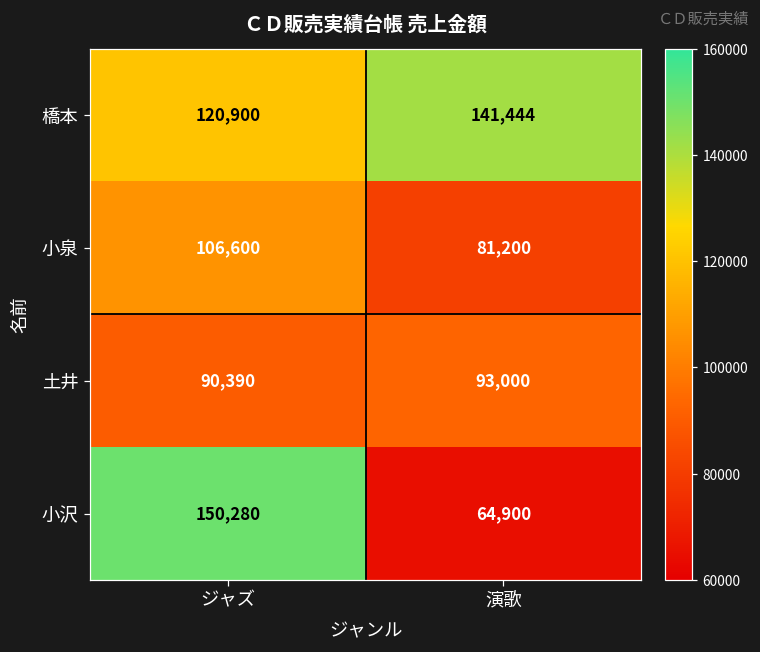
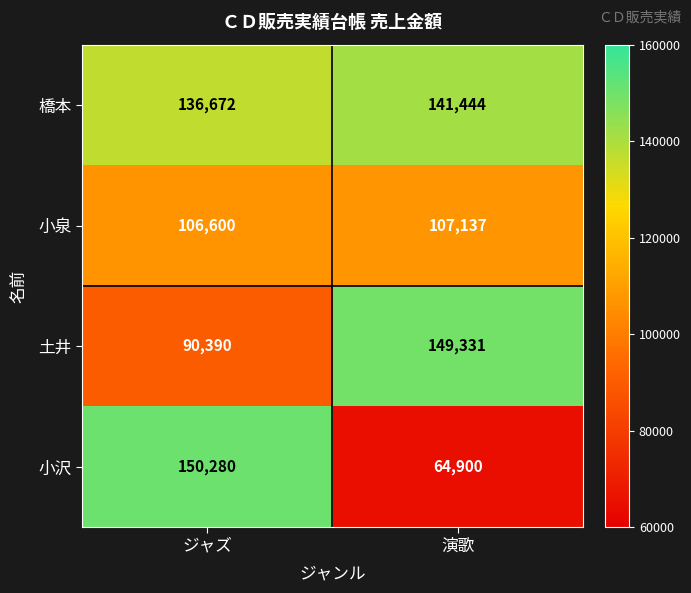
橋本, ジャズ: 120,900 -> 136,672
小泉, 演歌: 81,200 -> 107,137
土井, 演歌: 93,000 -> 149,331
